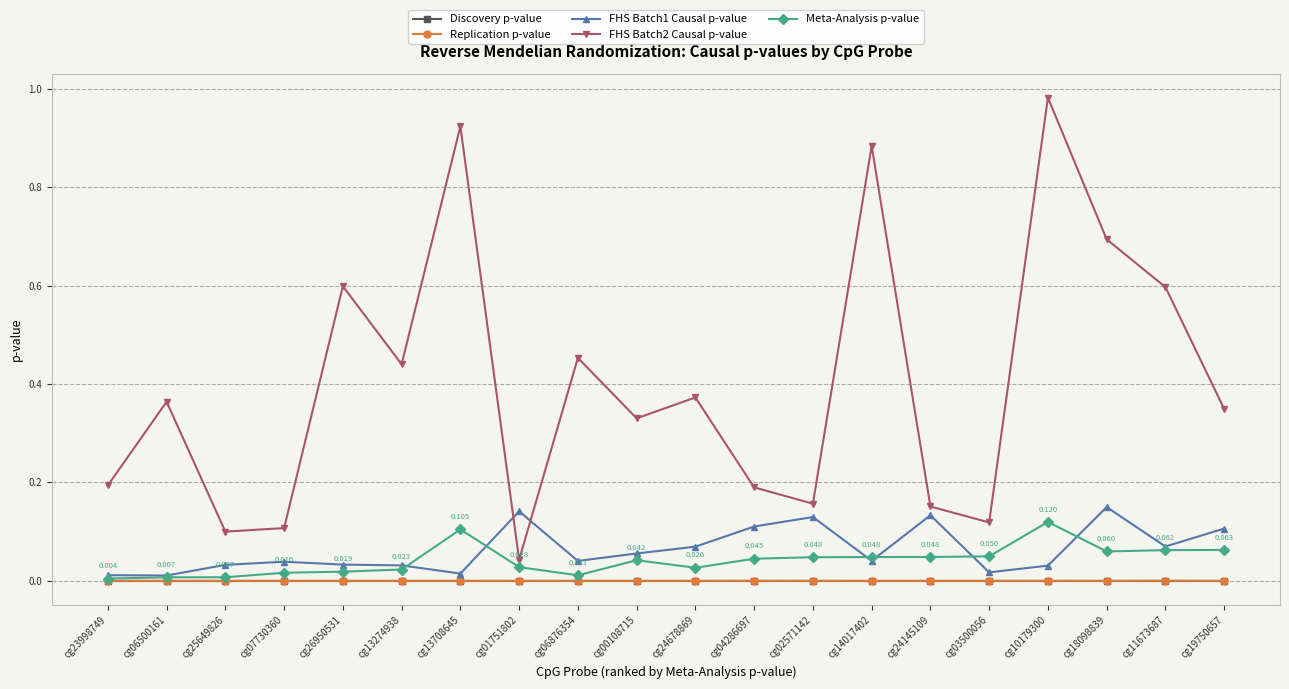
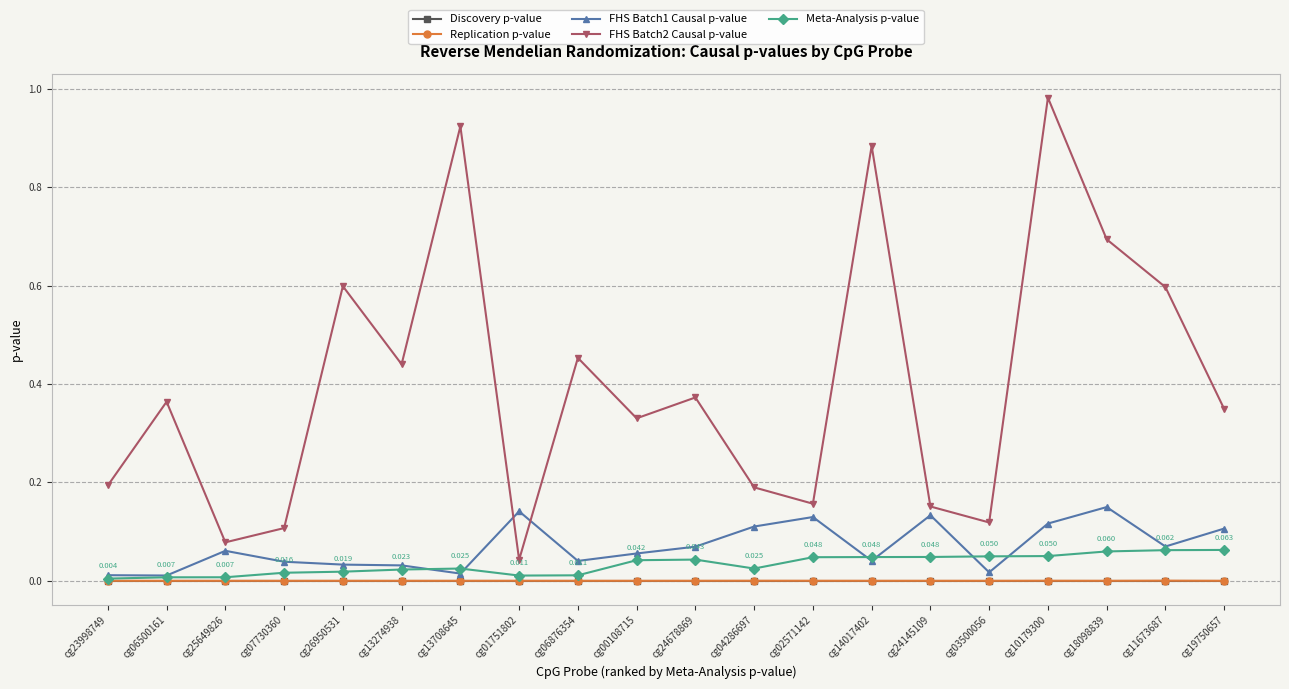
FHS Batch1 Causal p-value, cg25649826: 0.03 -> 0.06
FHS Batch2 Causal p-value, cg25649826: 0.10 -> 0.08
Meta-Analysis p-value, cg13708645: 0.105 -> 0.025
Meta-Analysis p-value, cg01751802: 0.028 -> 0.011
Meta-Analysis p-value, cg24678869: 0.026 -> 0.043
Meta-Analysis p-value, cg04286697: 0.045 -> 0.025
FHS Batch1 Causal p-value, cg10179300: 0.03 -> 0.12
Meta-Analysis p-value, cg10179300: 0.120 -> 0.050
